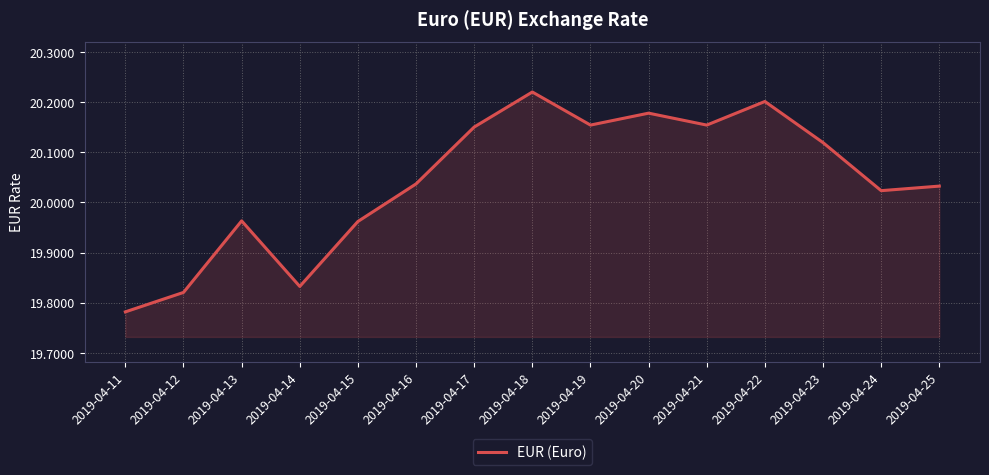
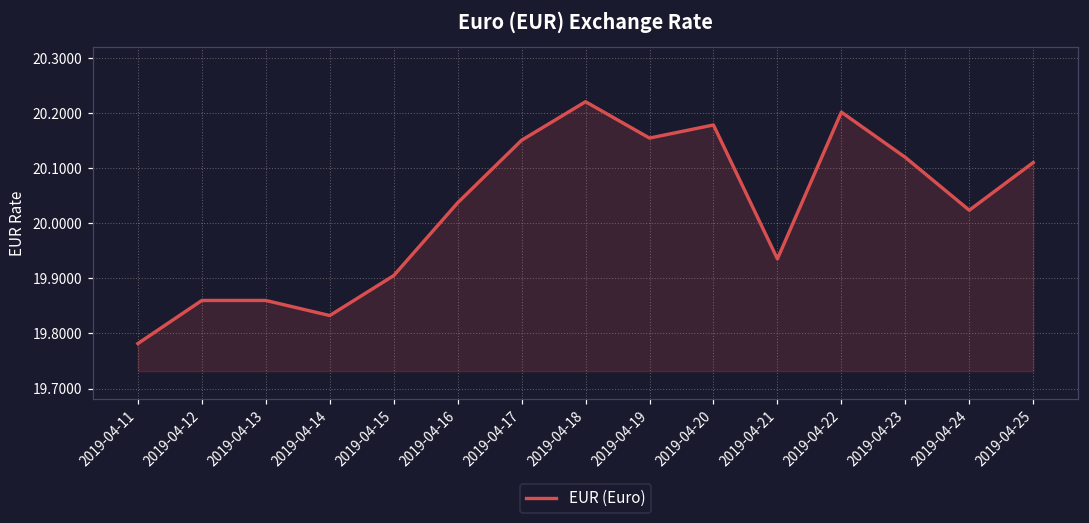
2019-04-12: 19.82 -> 19.86
2019-04-13: 19.96 -> 19.86
2019-04-15: 19.96 -> 19.91
2019-04-21: 20.15 -> 19.94
2019-04-25: 20.03 -> 20.11
